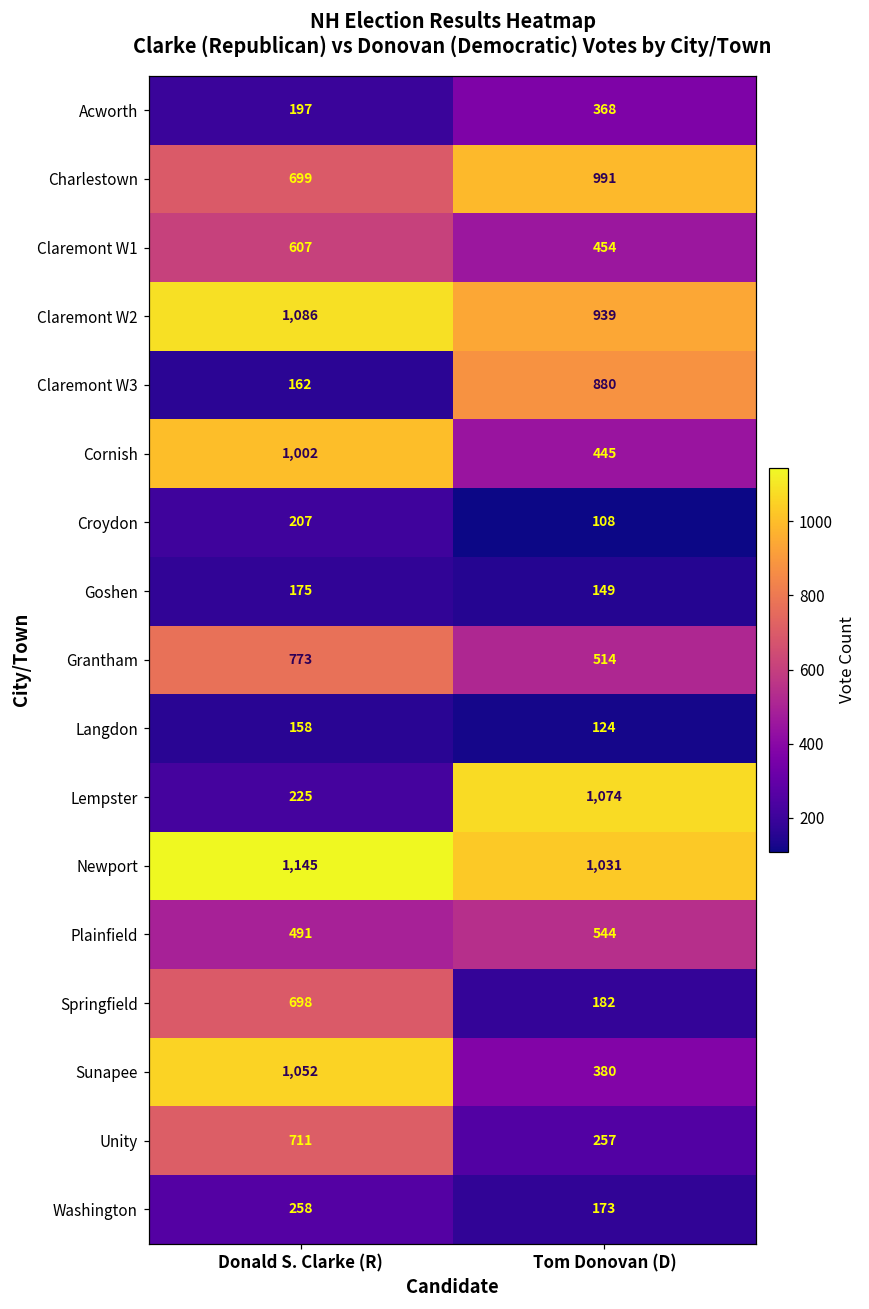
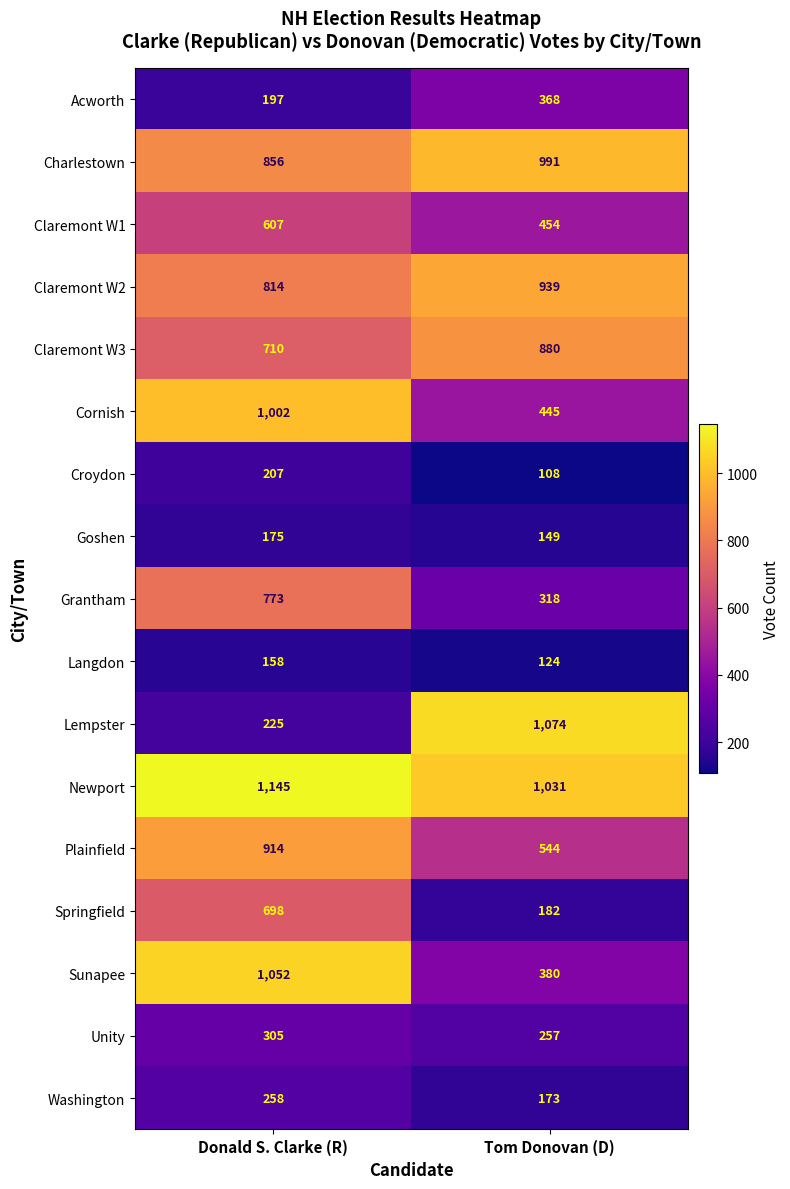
Charlestown, Donald S. Clarke (R): 699 -> 856
Claremont W2, Donald S. Clarke (R): 1,086 -> 814
Claremont W3, Donald S. Clarke (R): 162 -> 710
Grantham, Tom Donovan (D): 514 -> 318
Plainfield, Donald S. Clarke (R): 491 -> 914
Unity, Donald S. Clarke (R): 711 -> 305
